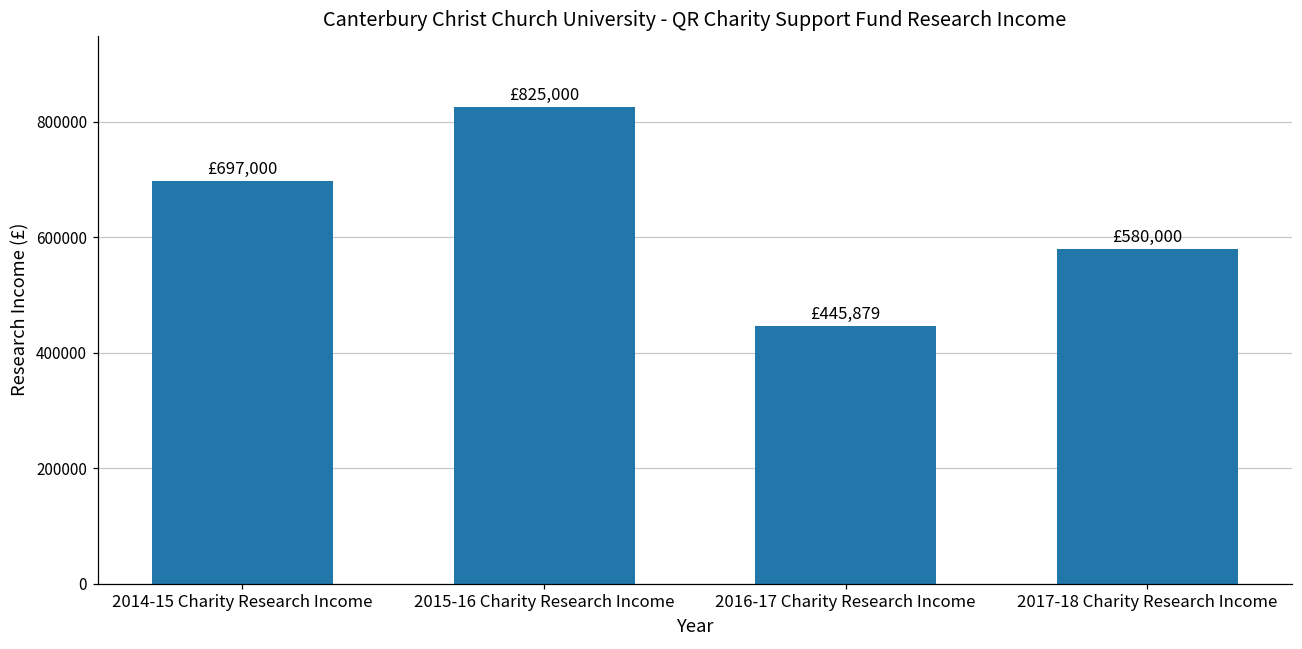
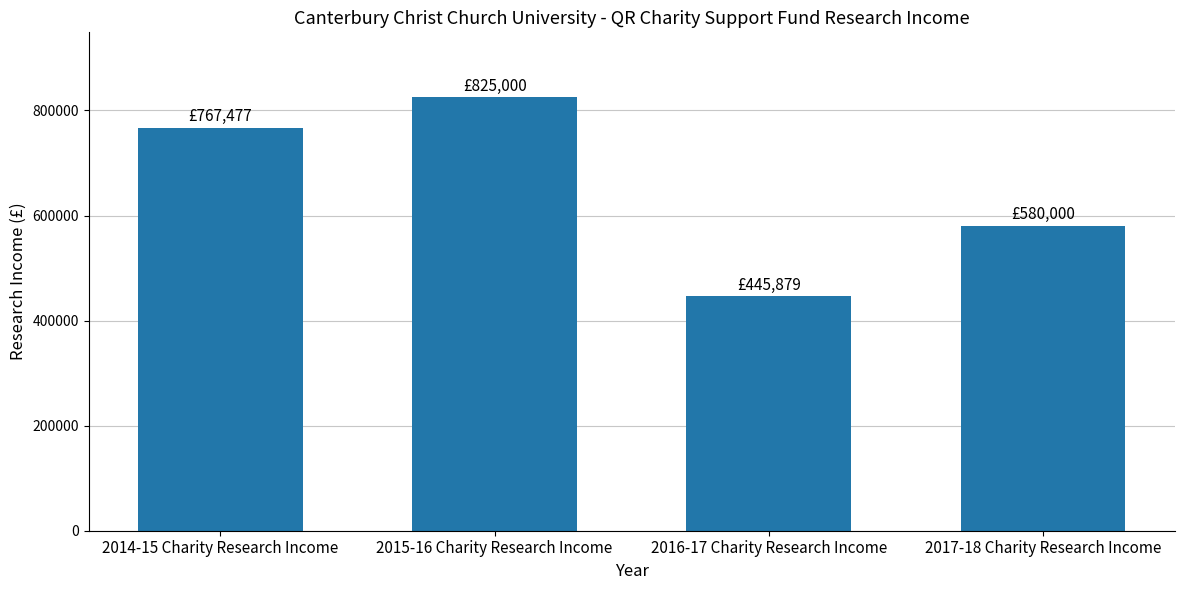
2014-15 Charity Research Income: £697,000 -> £767,477
